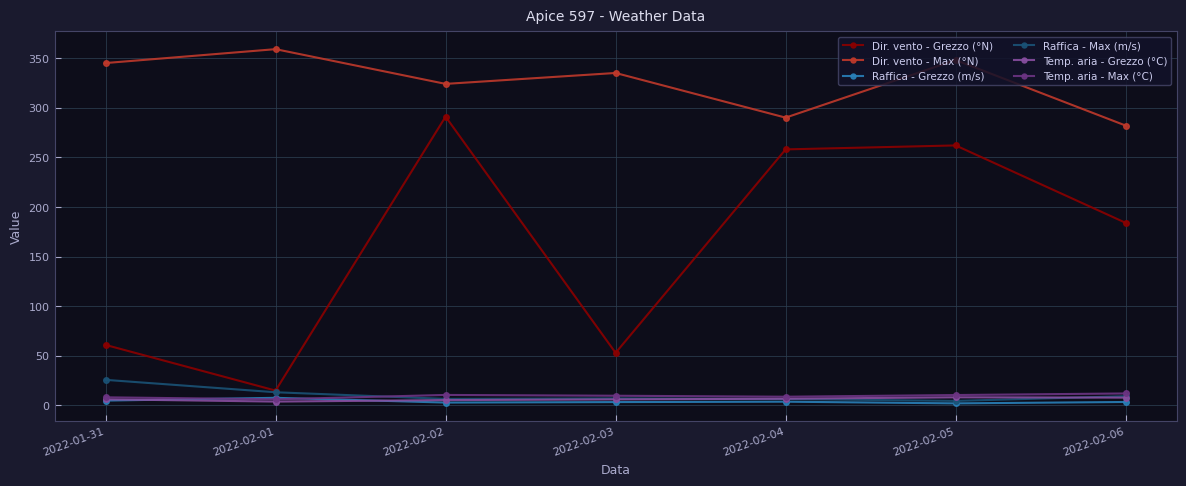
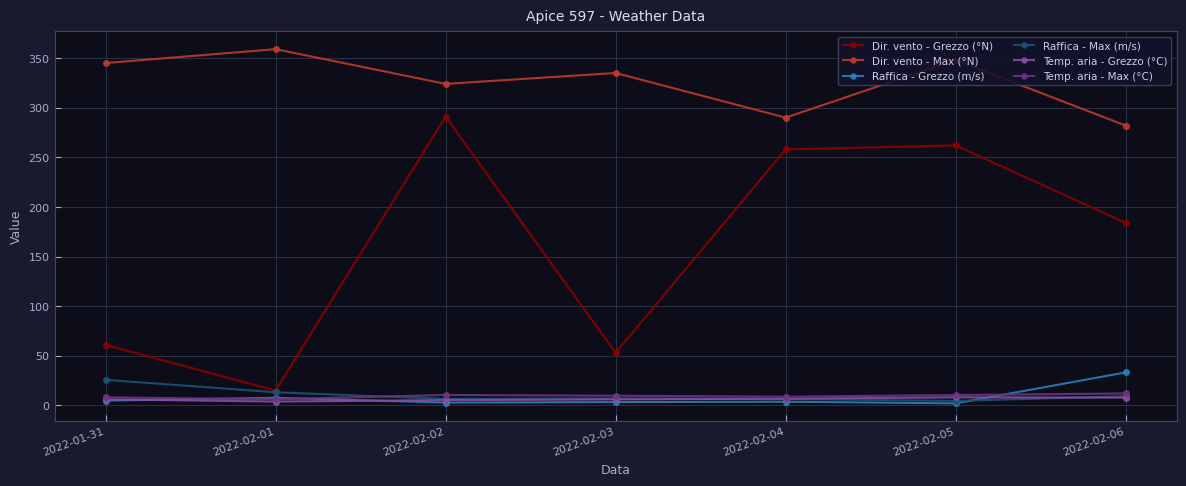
Raffica - Grezzo (m/s), 2022-02-06: 0 -> 30
